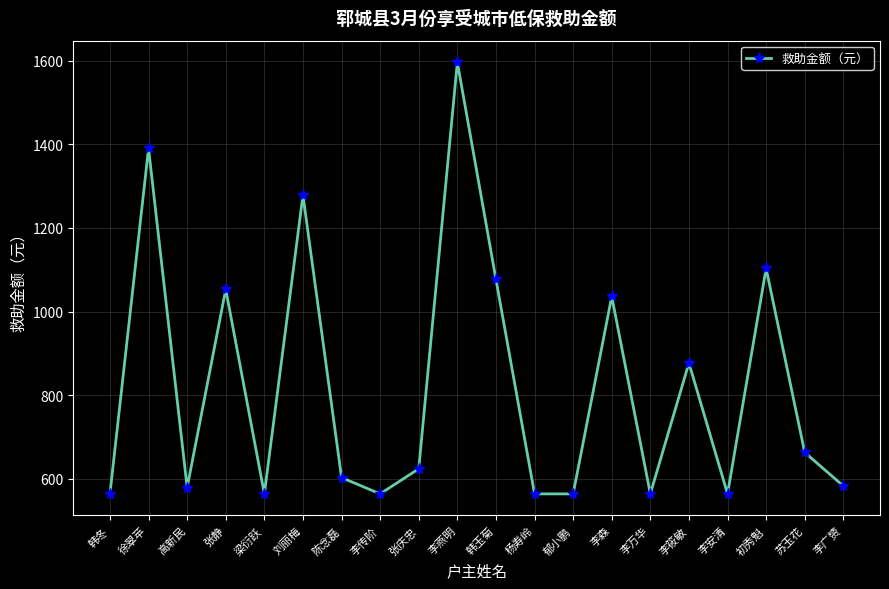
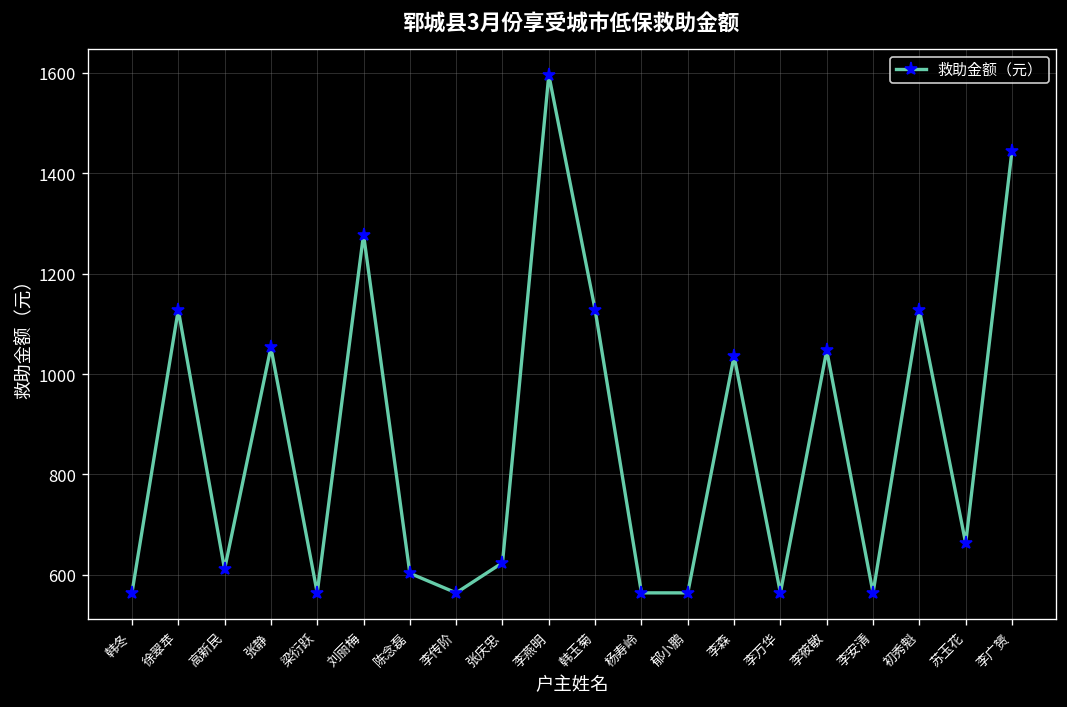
徐翠苹: 1390 -> 1130
高新民: 580 -> 610
韩玉菊: 1080 -> 1130
李筱敏: 880 -> 1050
初秀魁: 1100 -> 1130
李广赟: 580 -> 1450
